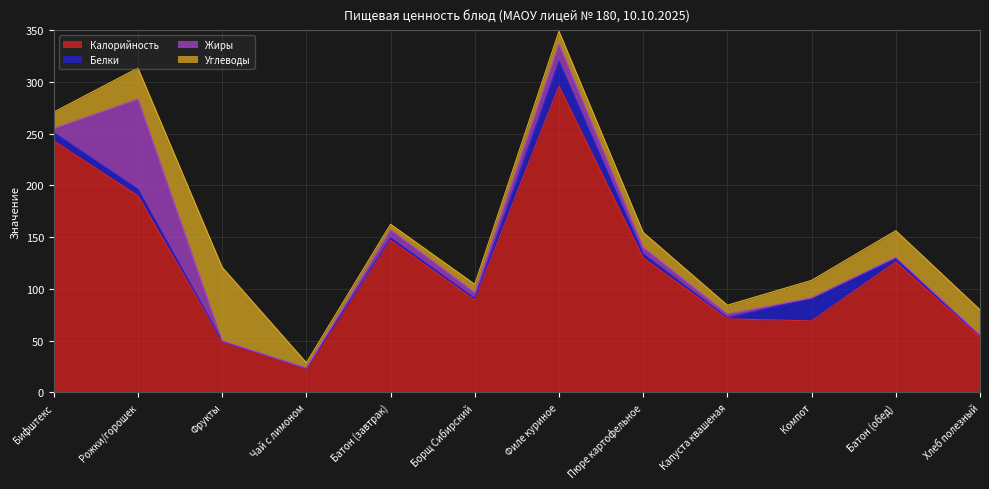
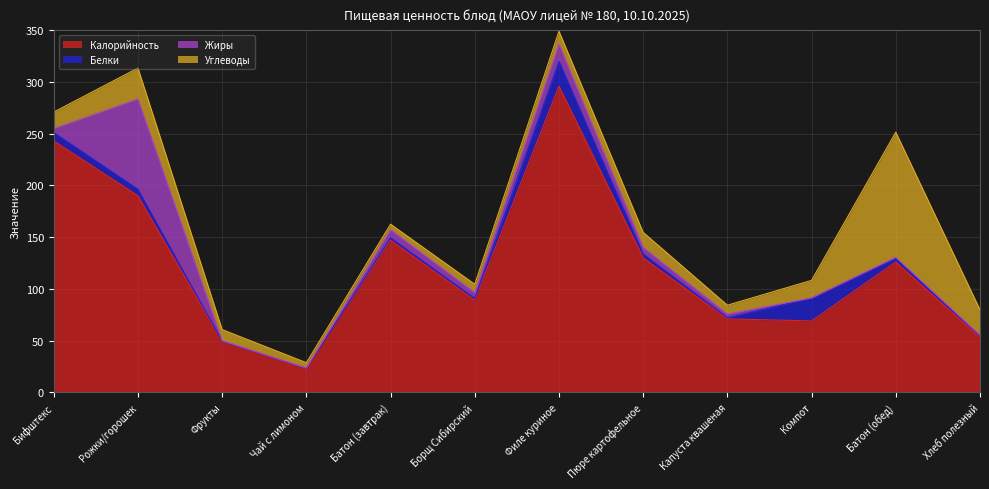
Углеводы, Фрукты: 71 -> 11
Углеводы, Батон (обед): 26 -> 121
